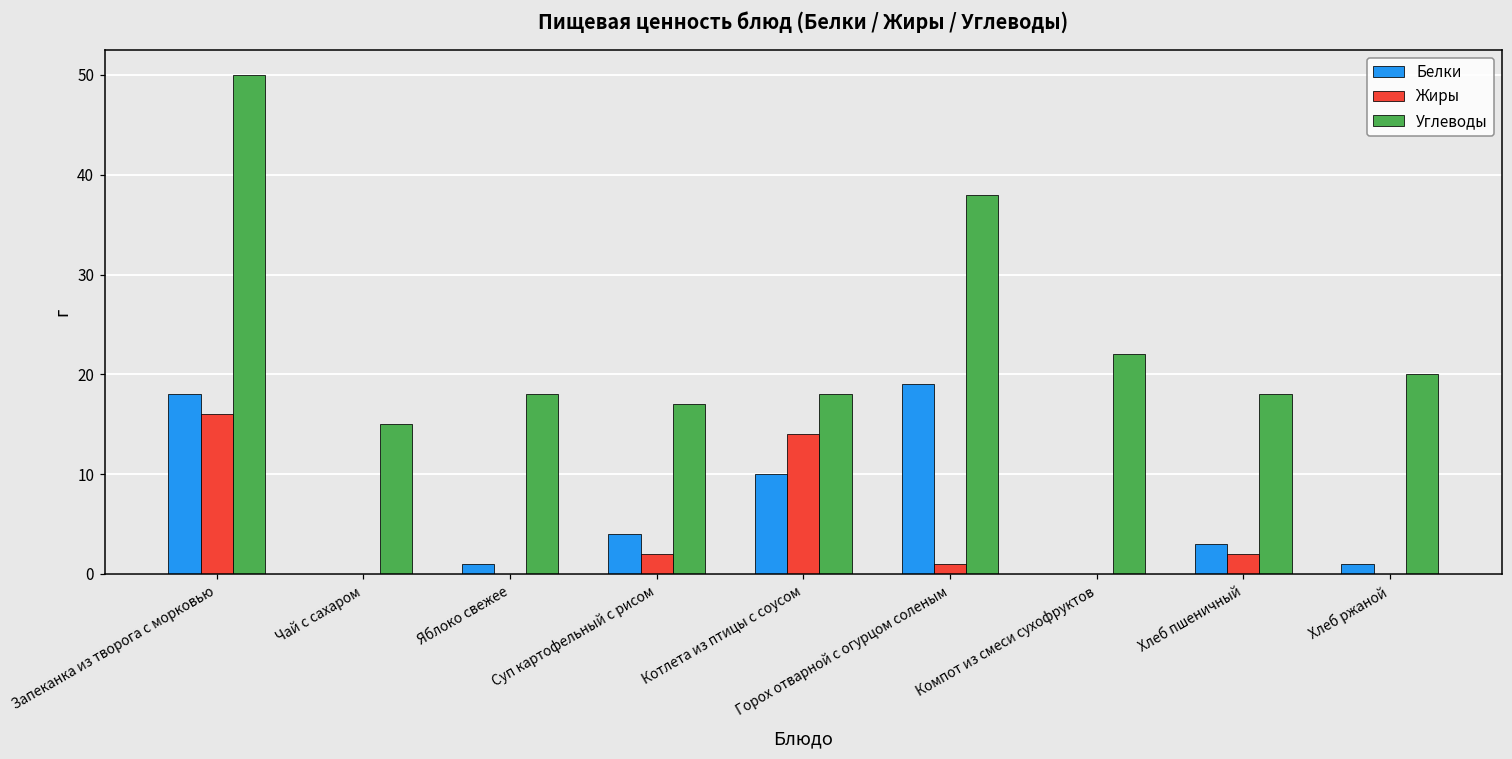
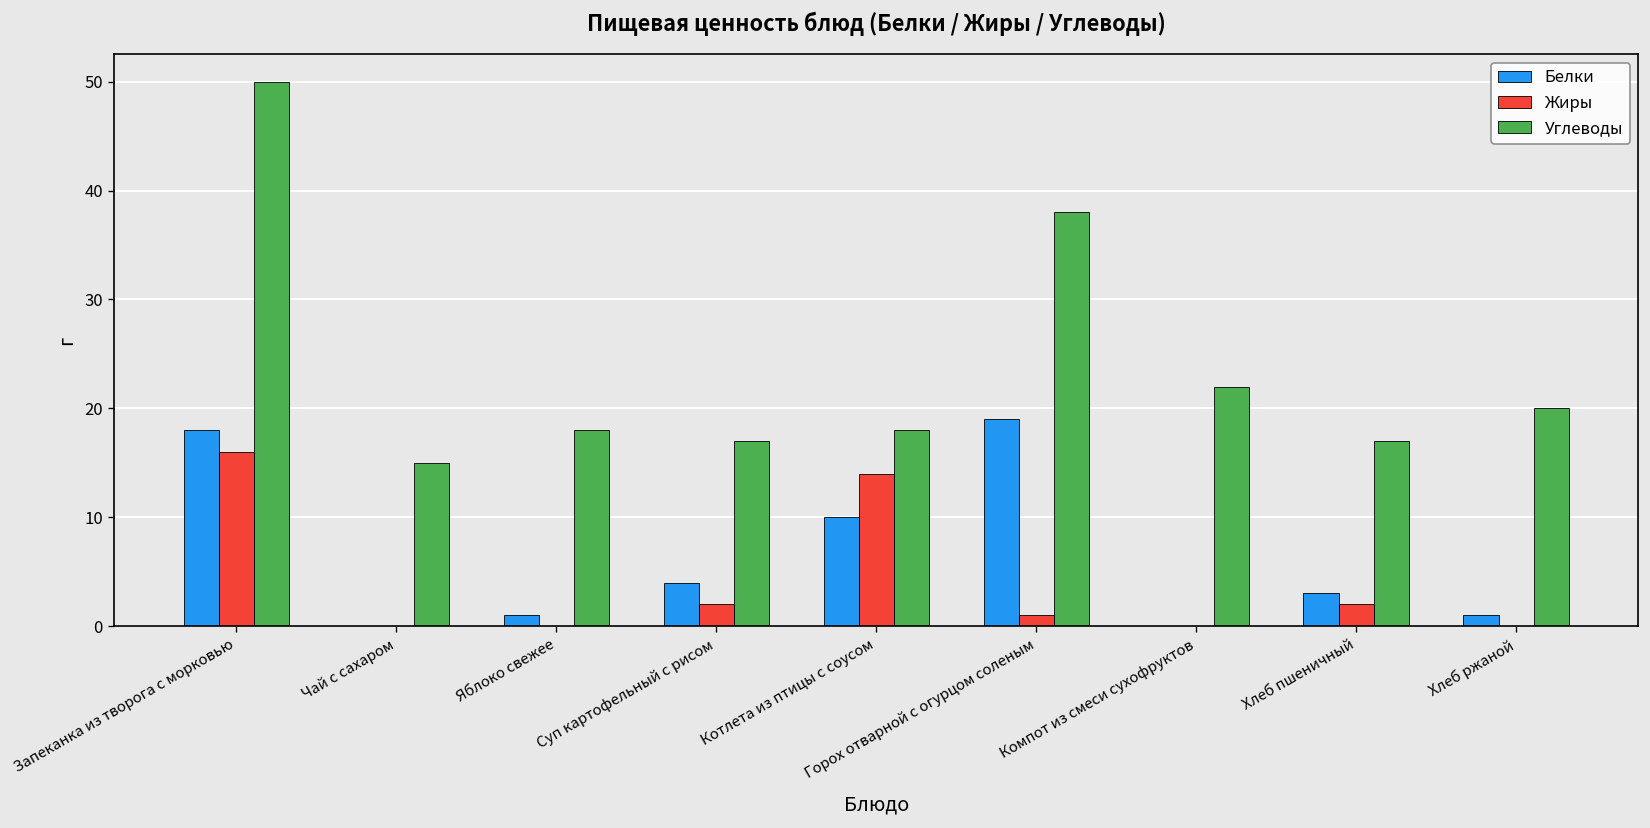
Углеводы, Хлеб пшеничный: 18 -> 17
